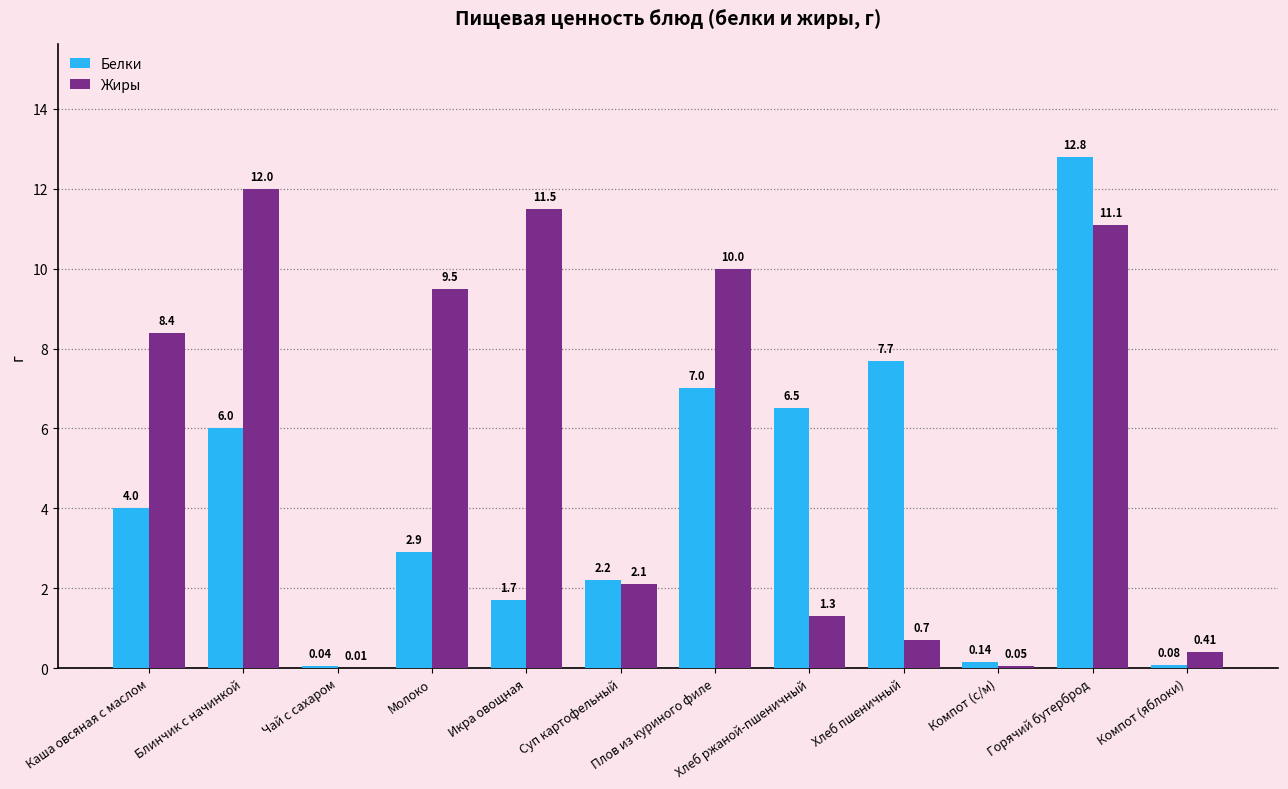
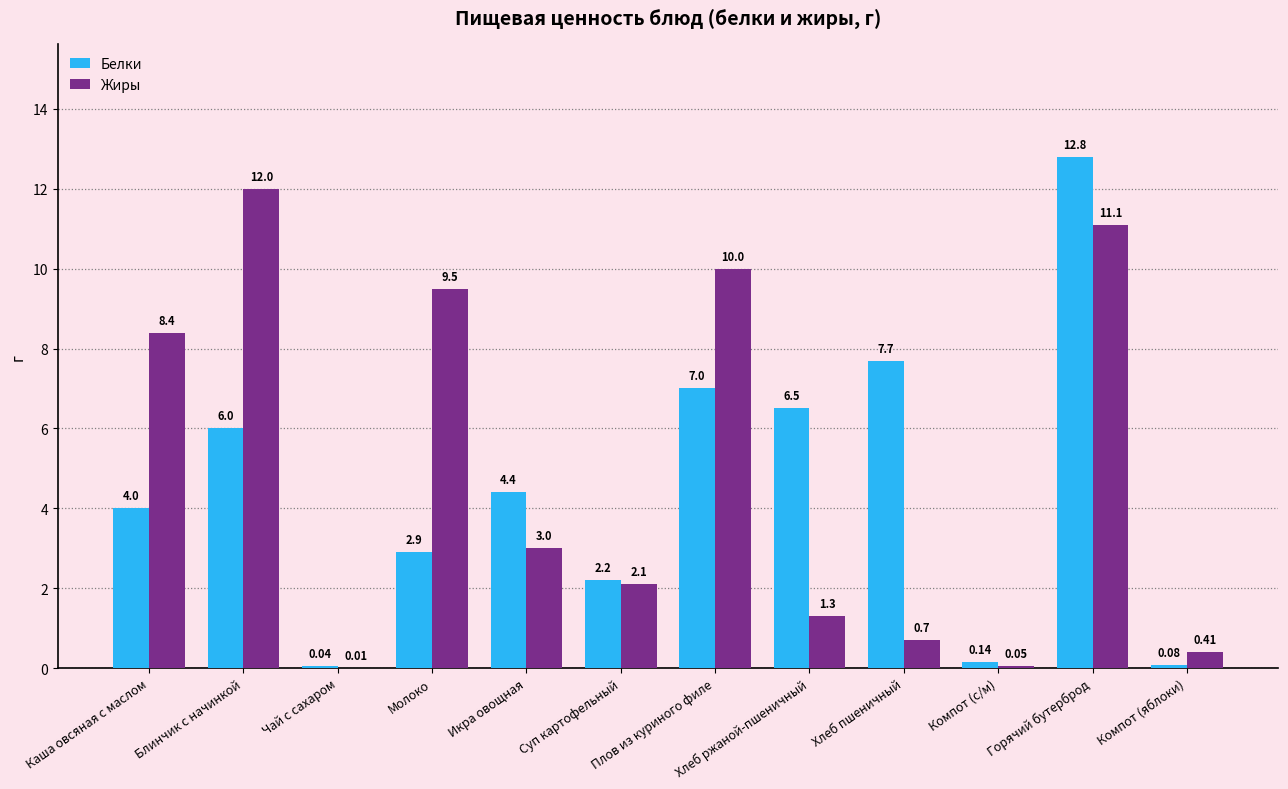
Белки, Икра овощная: 1.7 -> 4.4
Жиры, Икра овощная: 11.5 -> 3.0
